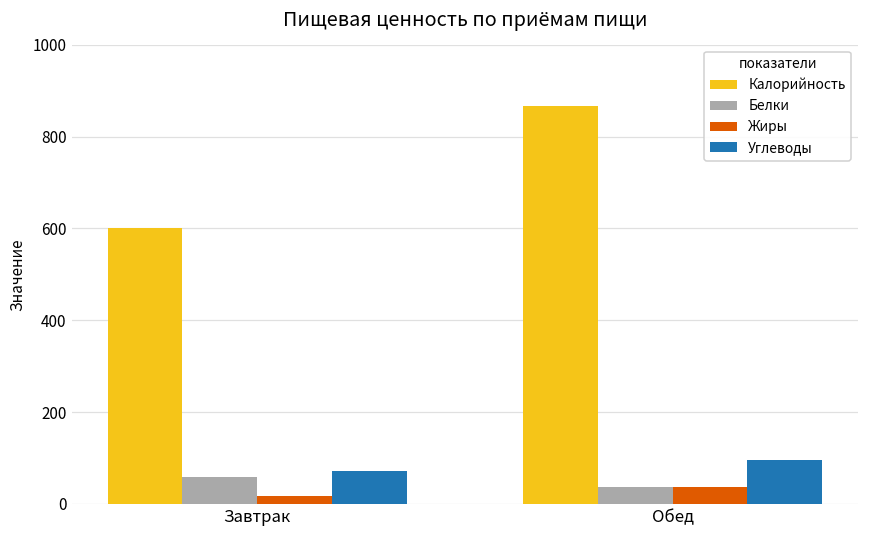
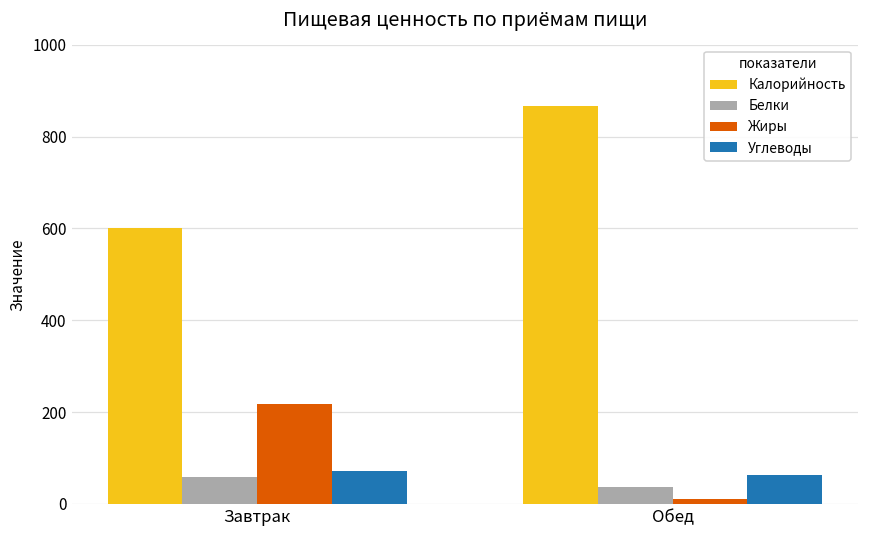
Жиры, Завтрак: 20 -> 220
Жиры, Обед: 40 -> 10
Углеводы, Обед: 90 -> 60
